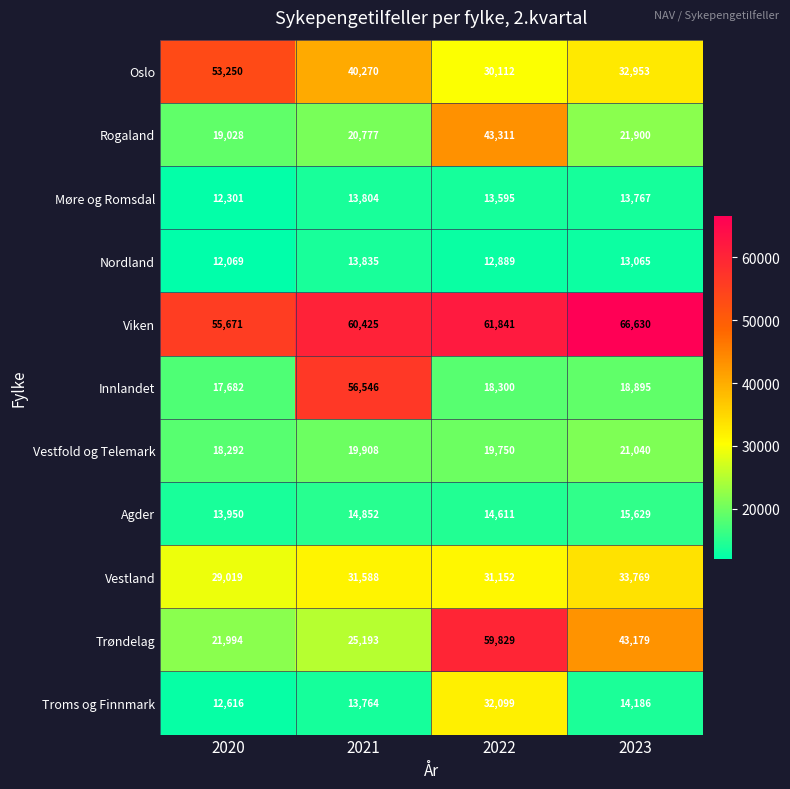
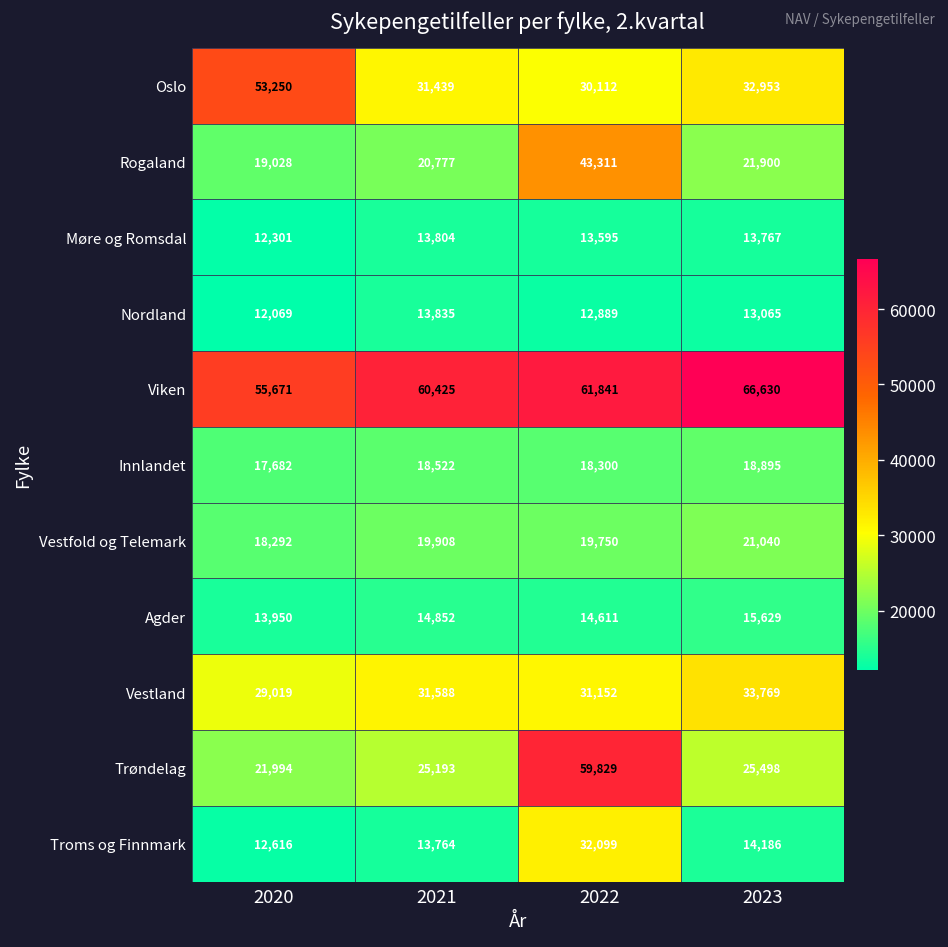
Oslo, 2021: 40,270 -> 31,439
Innlandet, 2021: 56,546 -> 18,522
Trøndelag, 2023: 43,179 -> 25,498
